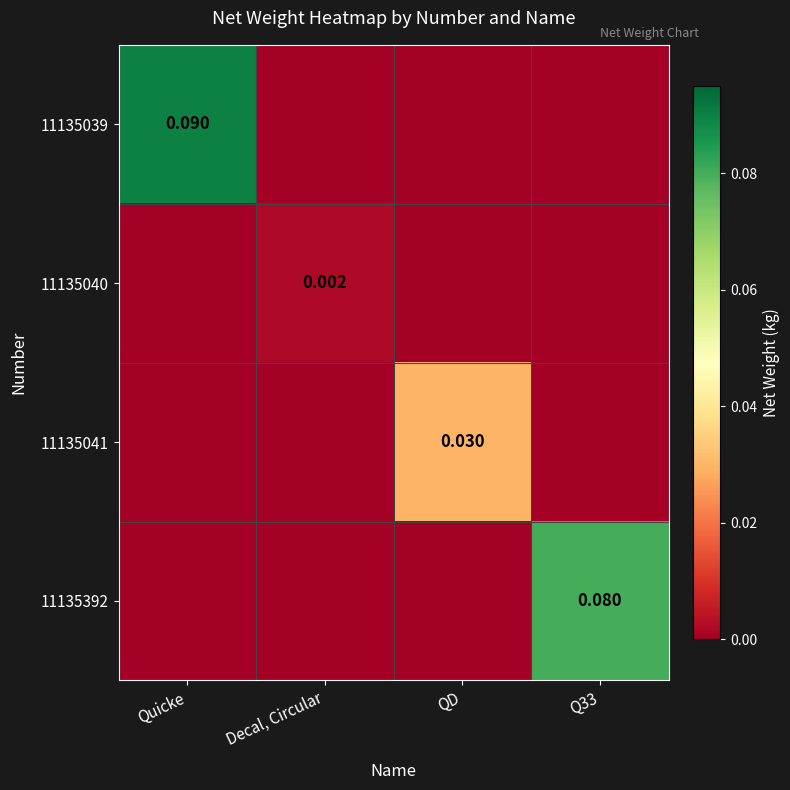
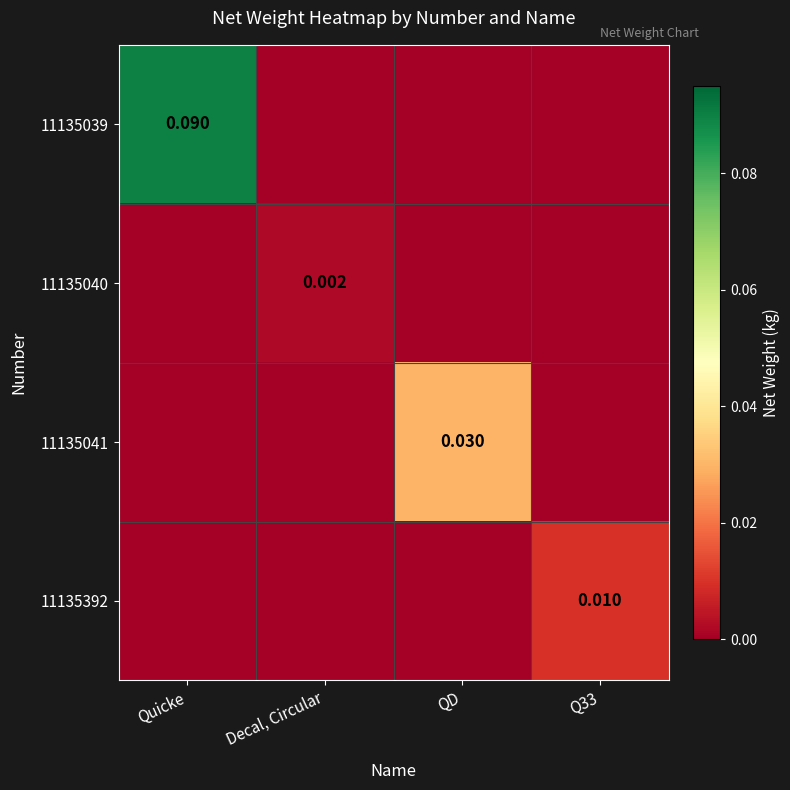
11135392, Q33: 0.080 -> 0.010
